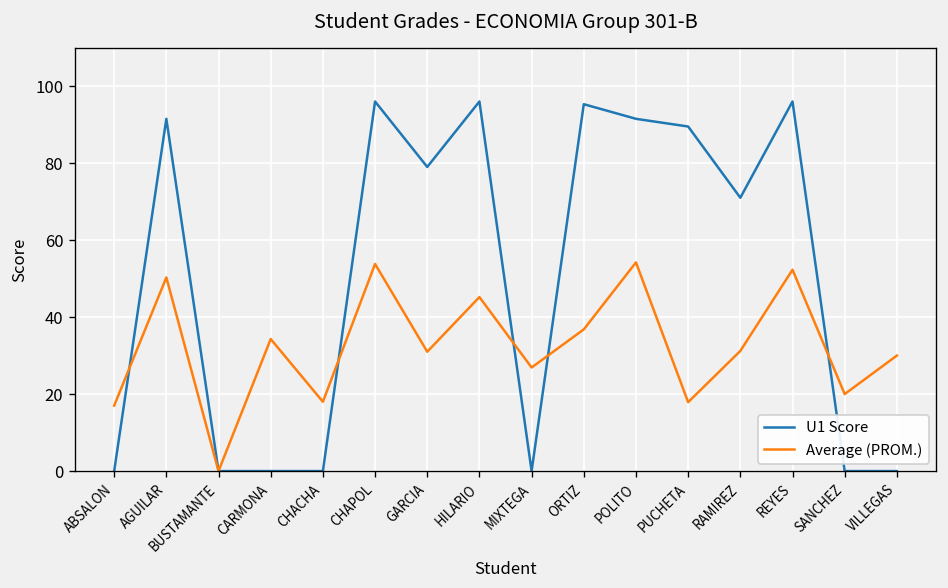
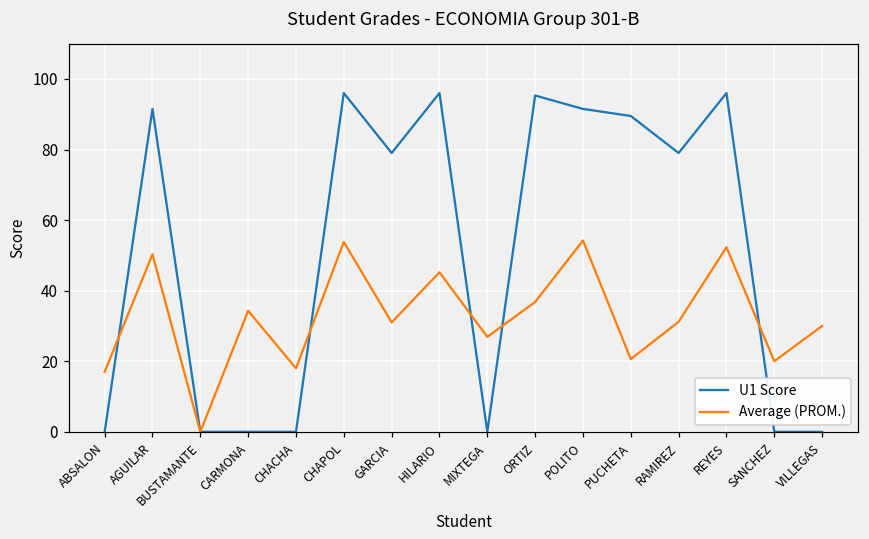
Average (PROM.), PUCHETA: 18 -> 21
U1 Score, RAMIREZ: 71 -> 79
